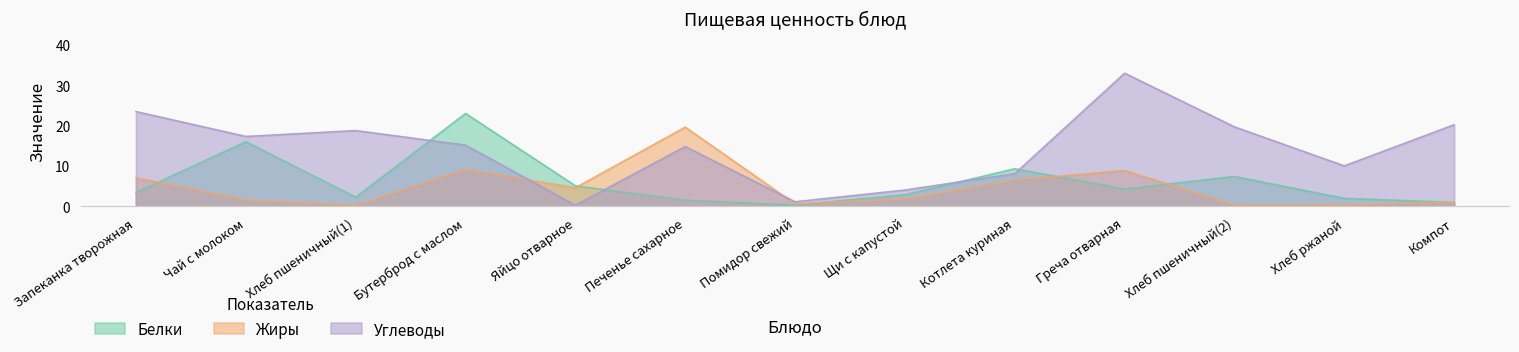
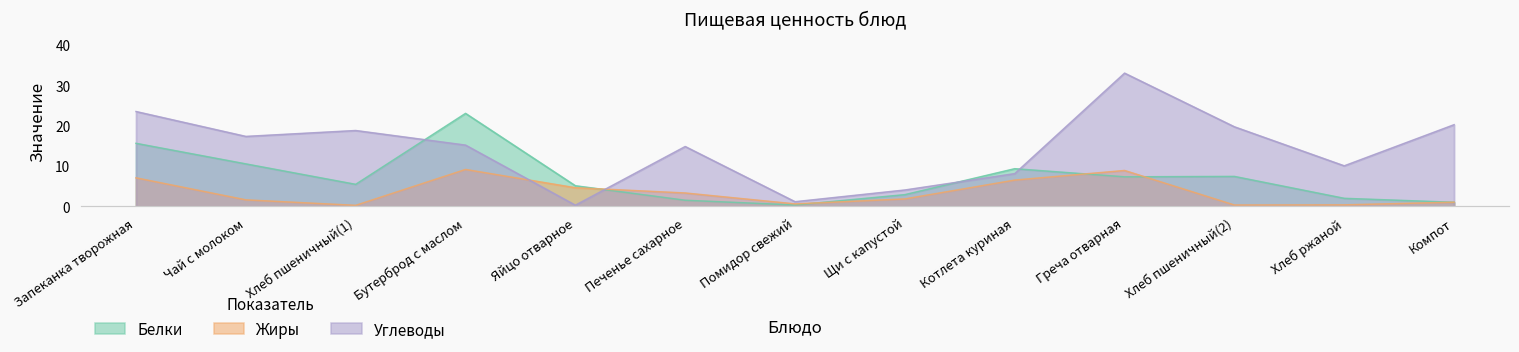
Белки, Запеканка творожная: 3 -> 16
Белки, Чай с молоком: 16 -> 11
Белки, Хлеб пшеничный(1): 2 -> 5
Жиры, Печенье сахарное: 20 -> 3
Белки, Греча отварная: 4 -> 7
